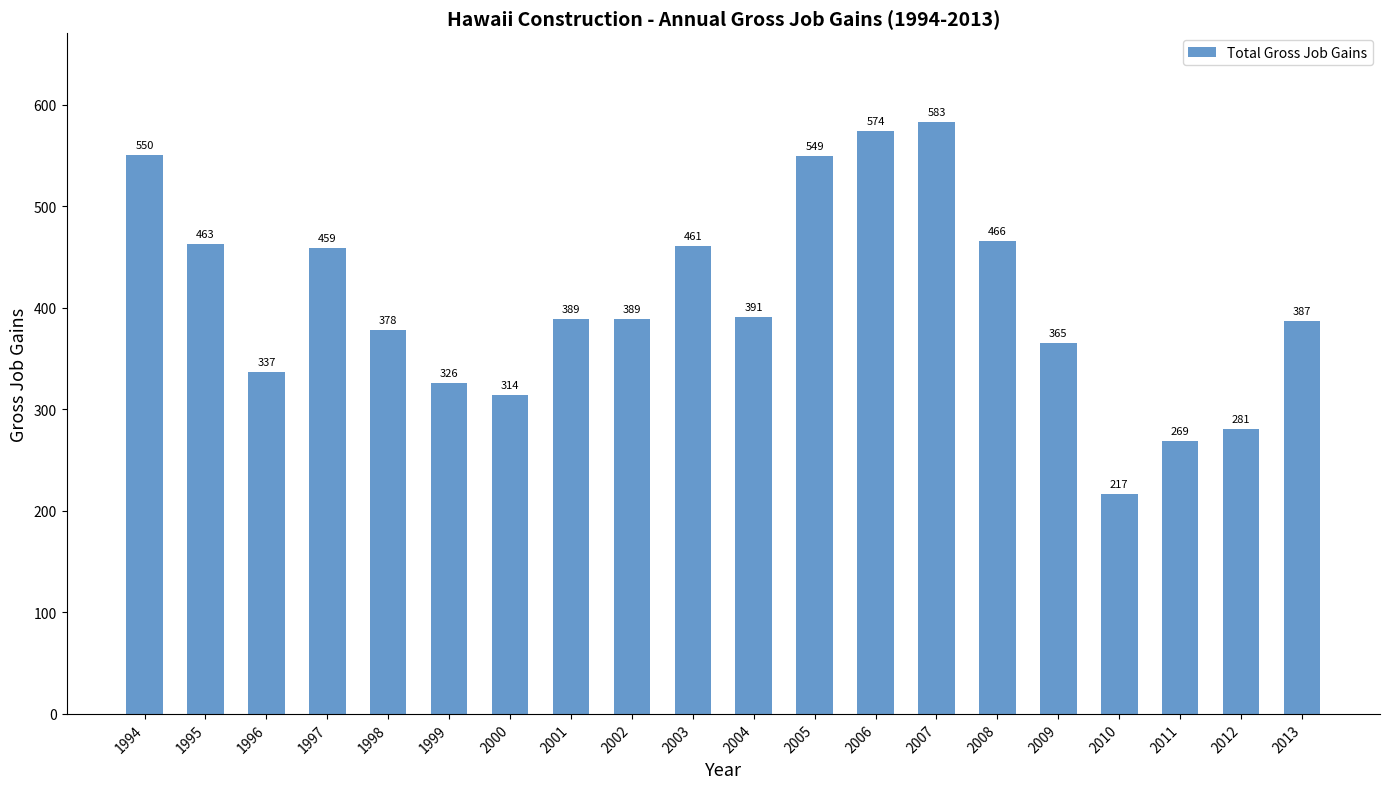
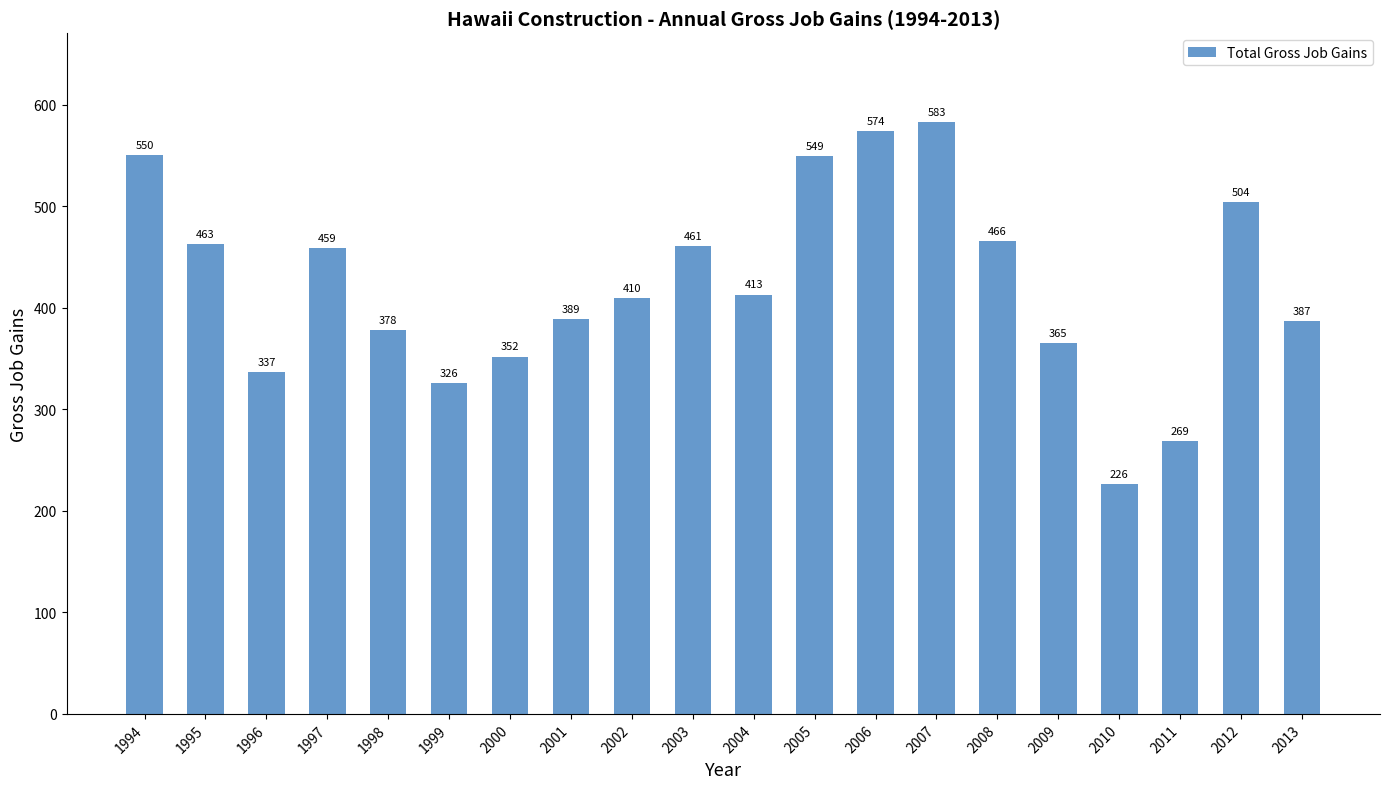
2000: 314 -> 352
2002: 389 -> 410
2004: 391 -> 413
2010: 217 -> 226
2012: 281 -> 504
